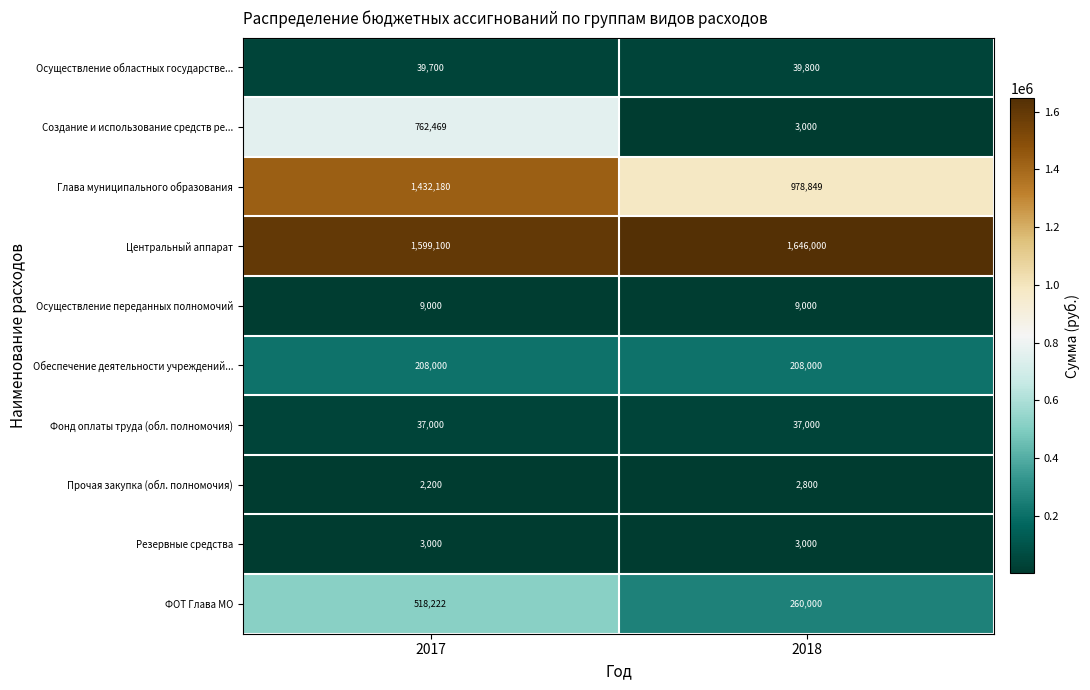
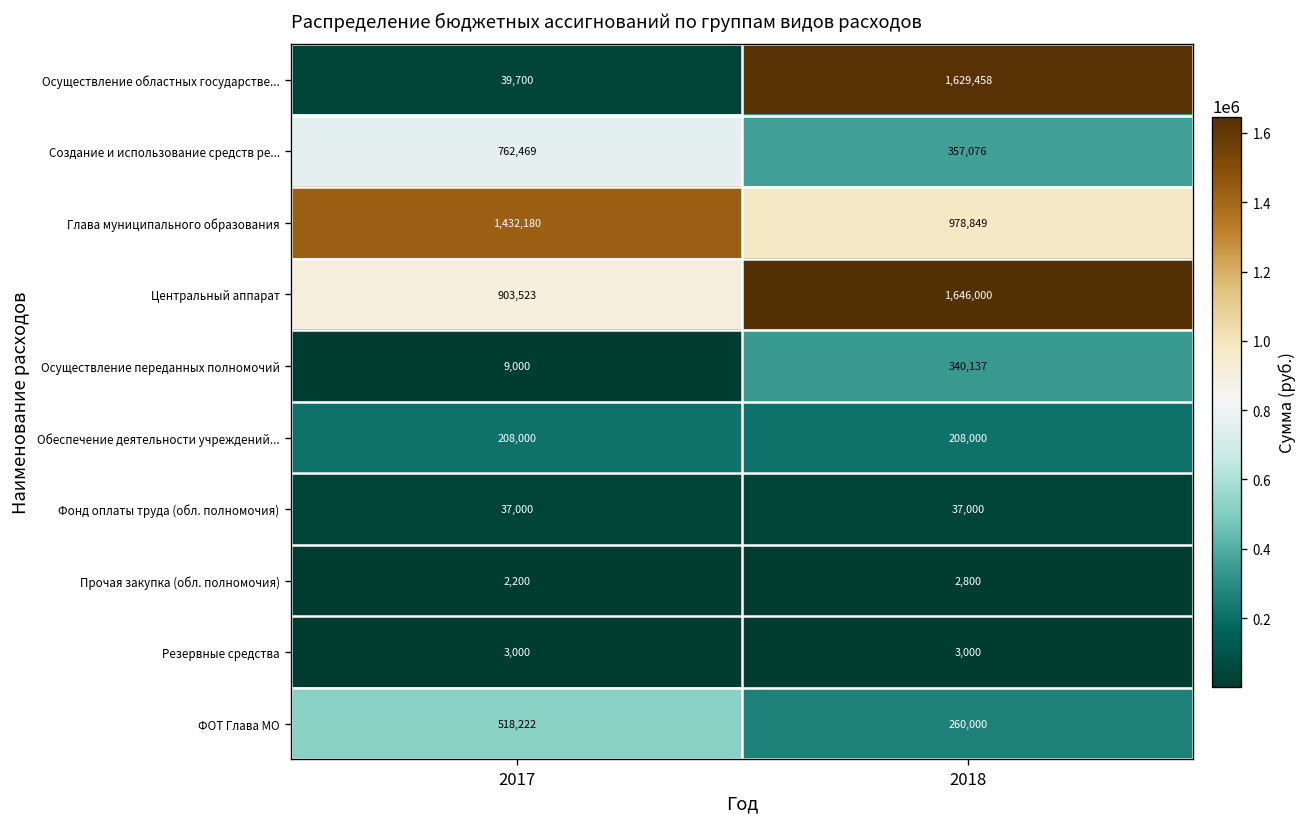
Осуществление областных государстве..., 2018: 39,800 -> 1,629,458
Создание и использование средств ре..., 2018: 3,000 -> 357,076
Центральный аппарат, 2017: 1,599,100 -> 903,523
Осуществление переданных полномочий, 2018: 9,000 -> 340,137
